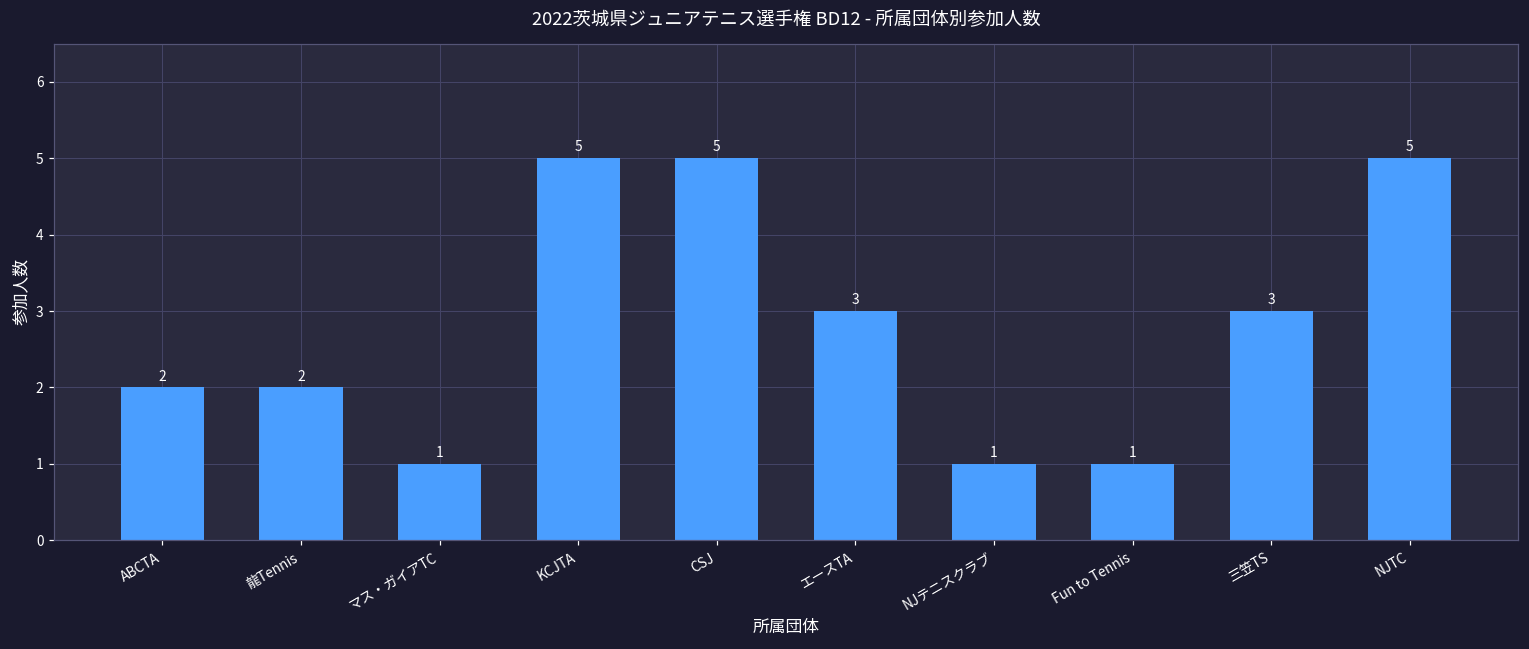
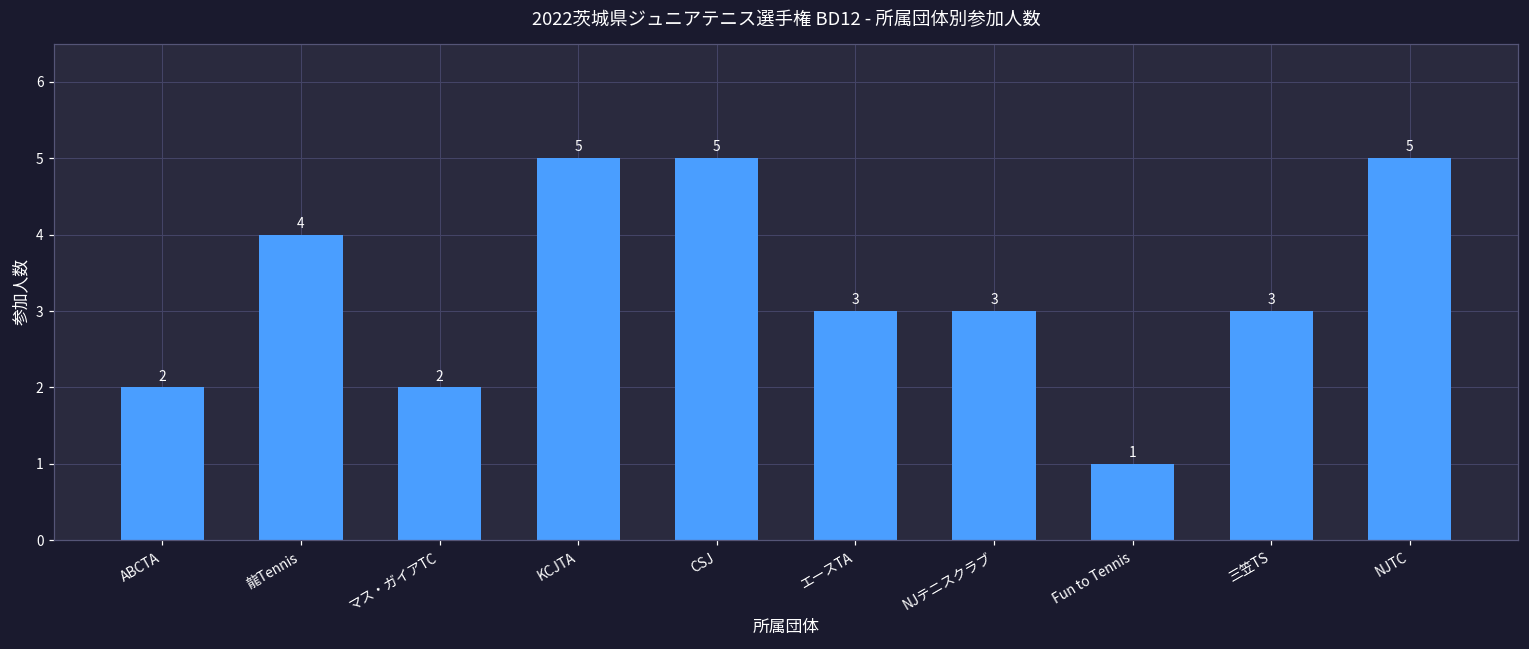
龍Tennis: 2 -> 4
マス・ガイアTC: 1 -> 2
NJテニスクラブ: 1 -> 3
